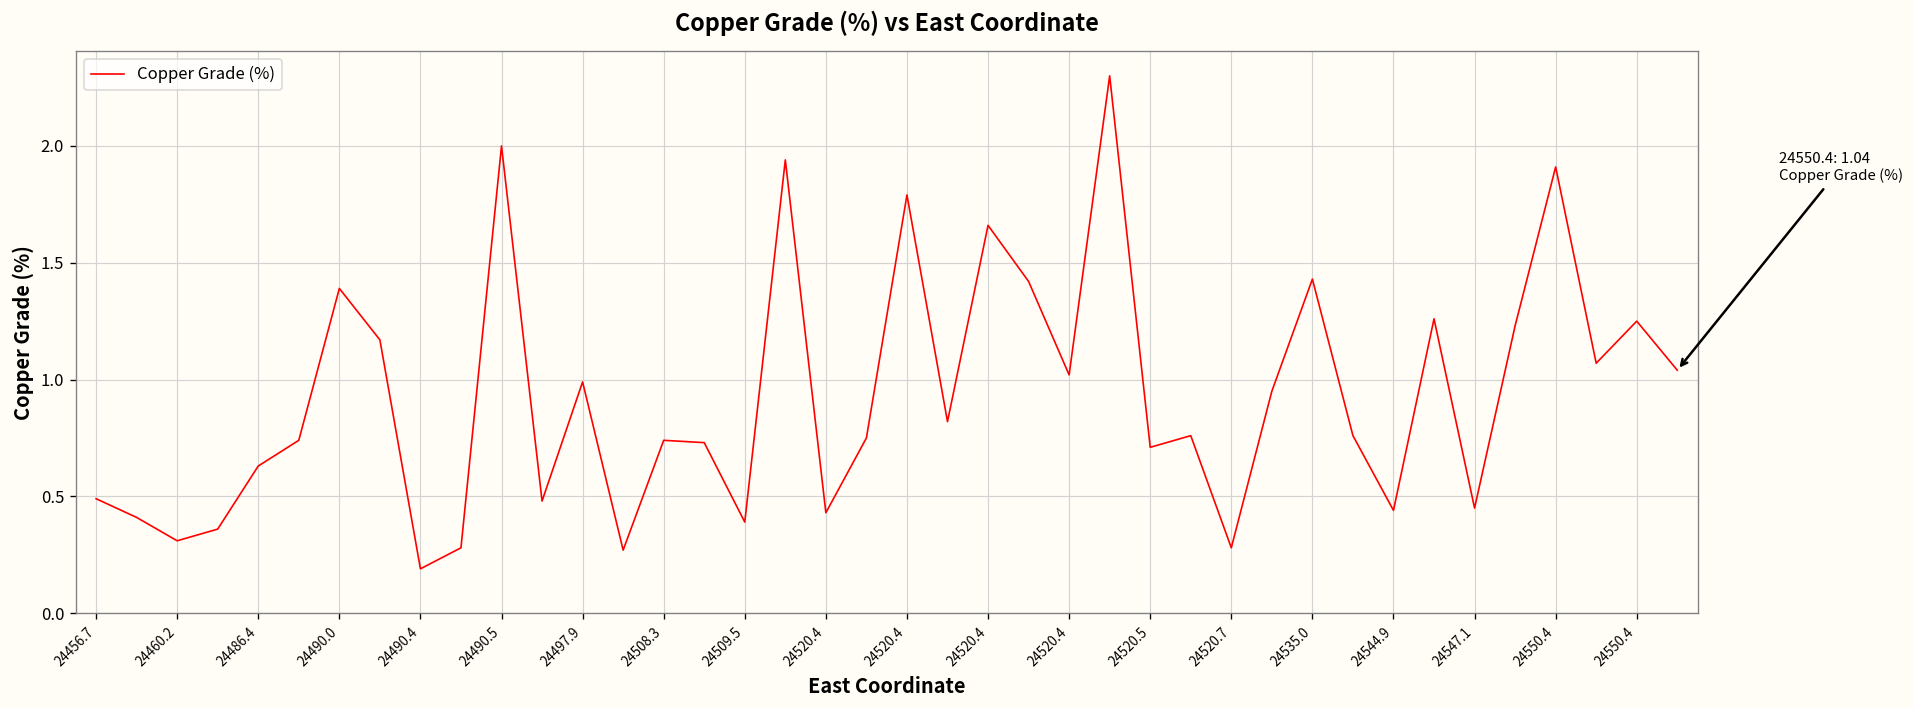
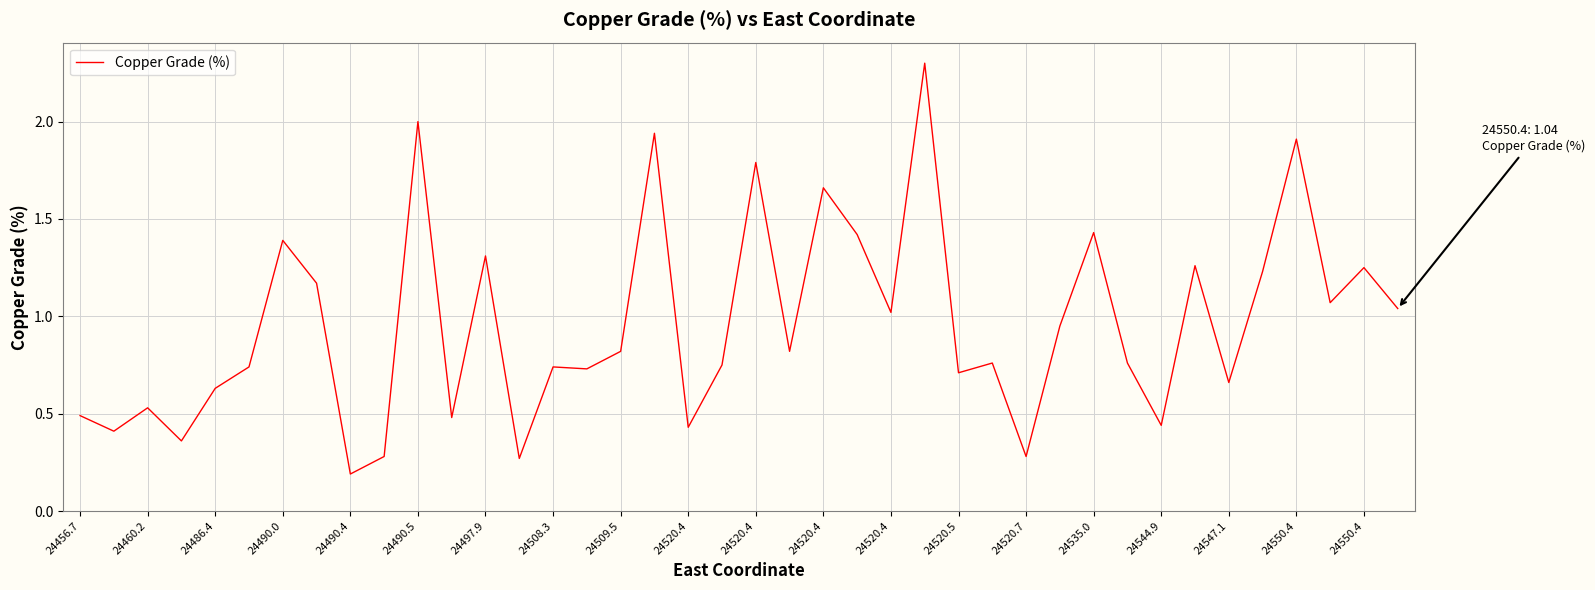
24460.2: 0.31 -> 0.53
24497.9: 0.99 -> 1.31
24509.5: 0.39 -> 0.82
24547.1: 0.45 -> 0.66
